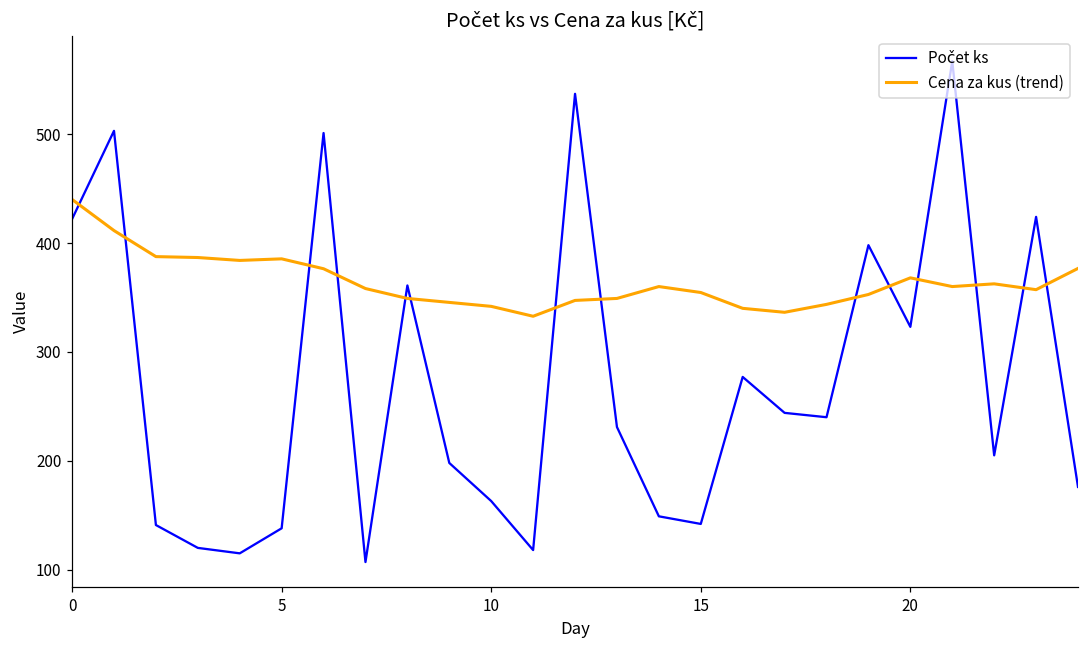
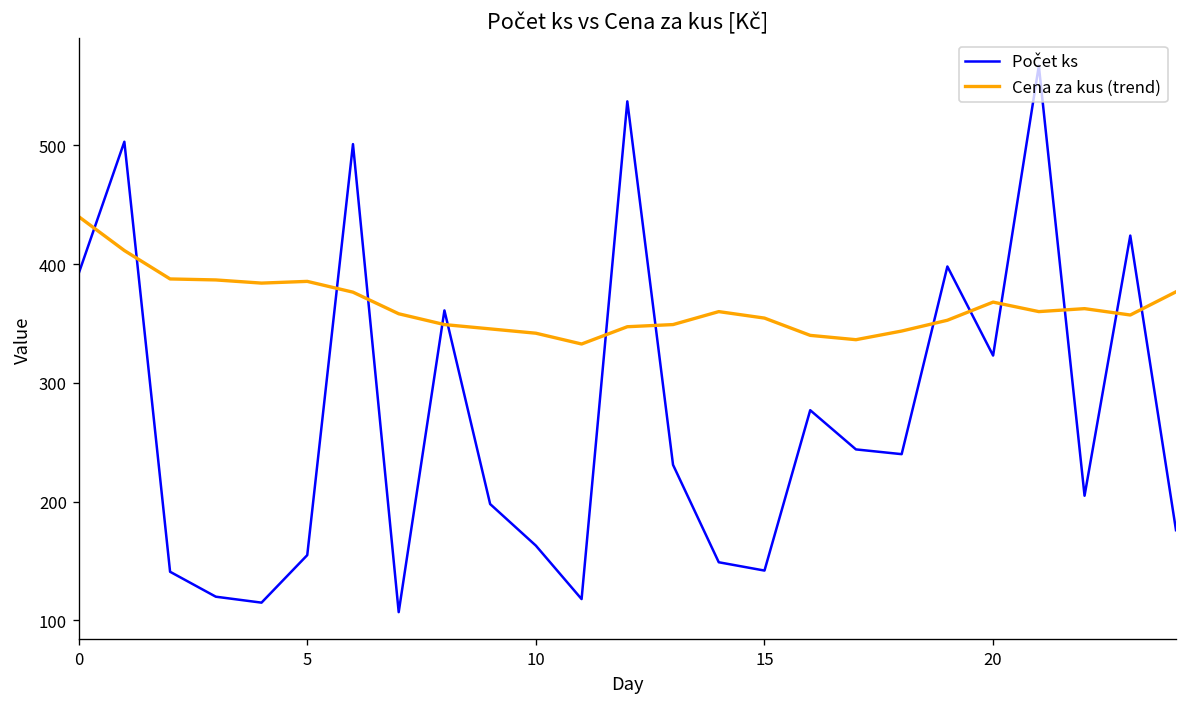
Počet ks, 0: 420 -> 390
Počet ks, 5: 140 -> 160
